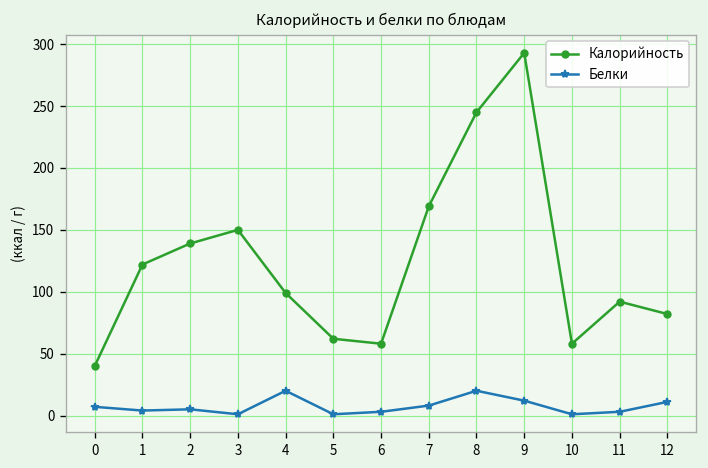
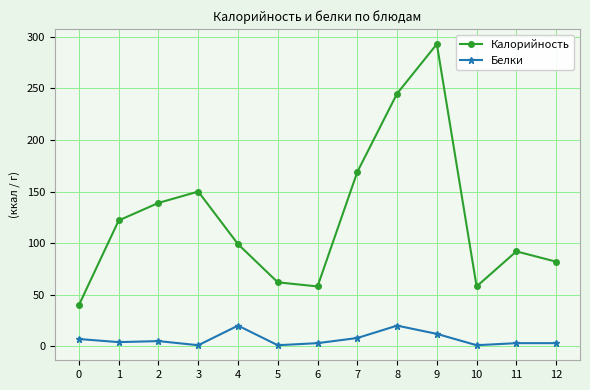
Белки, 12: 11 -> 3
